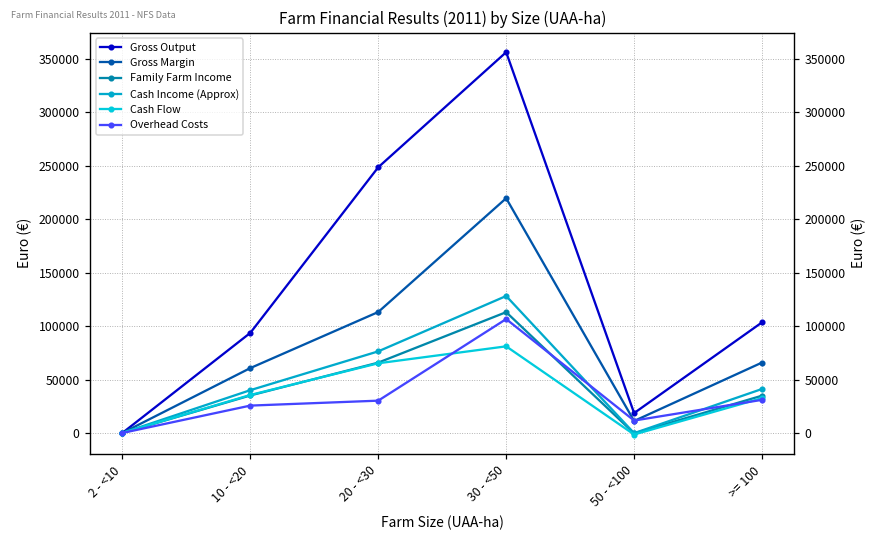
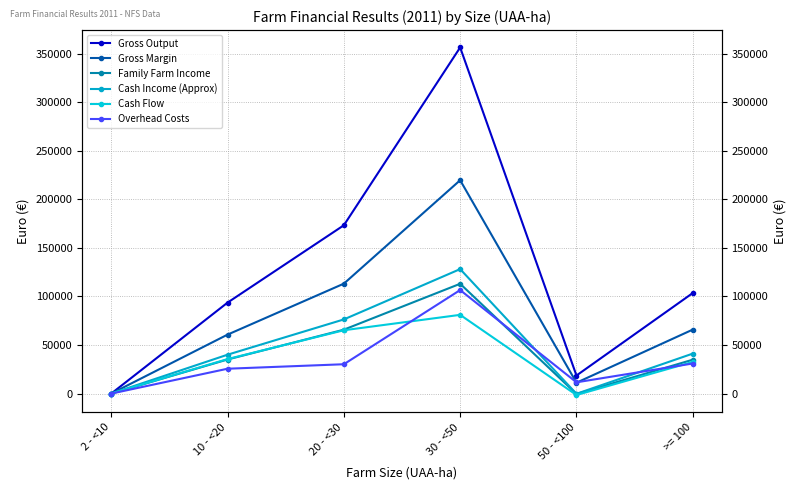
Gross Output, 20 - <30: 250000 -> 170000
